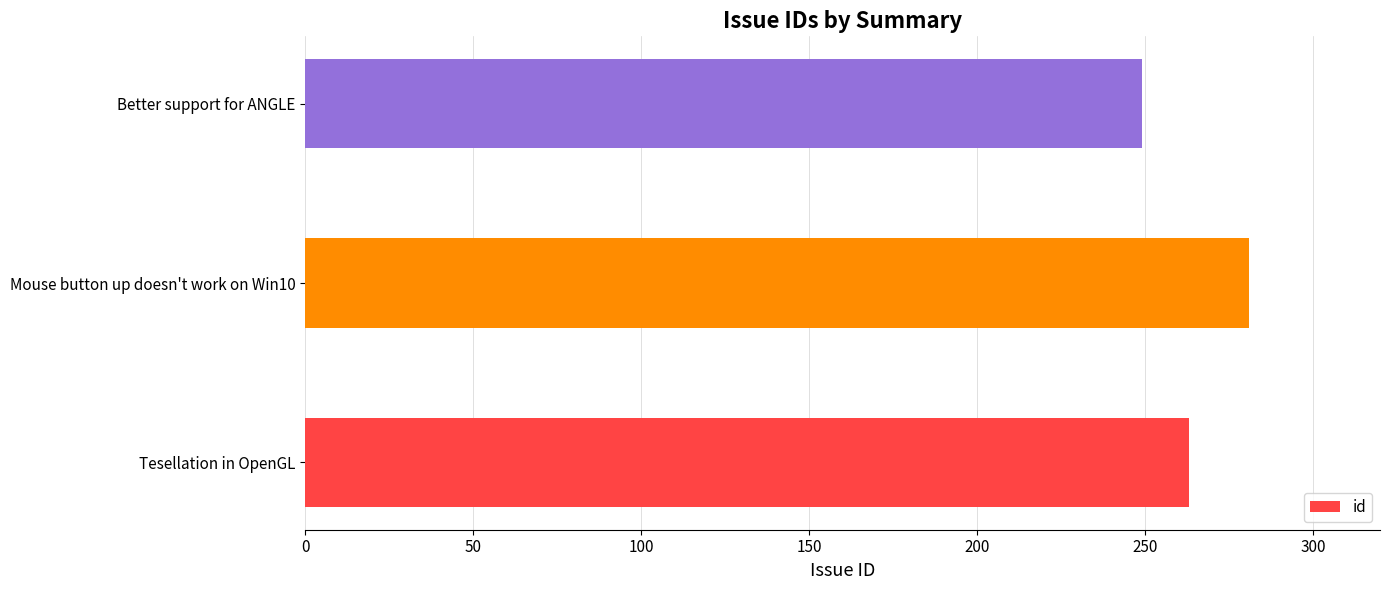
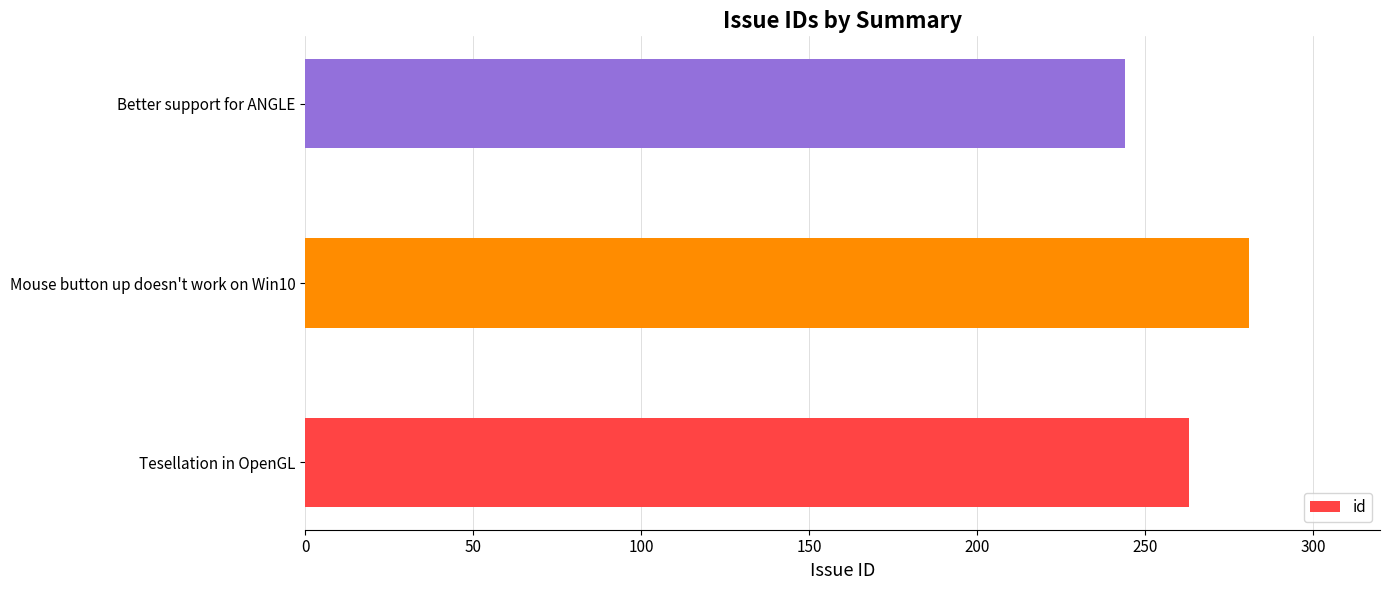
Better support for ANGLE: 249 -> 244
